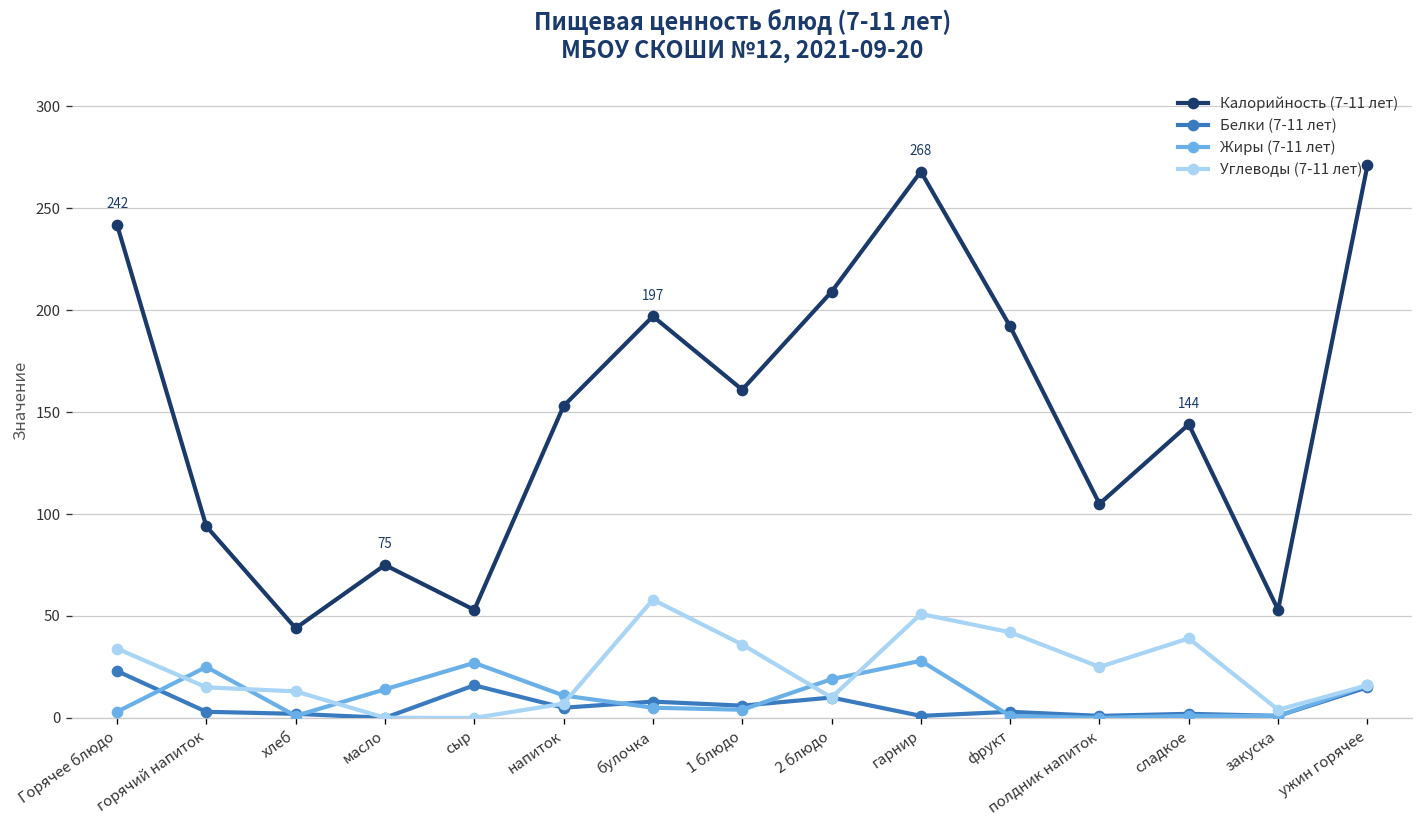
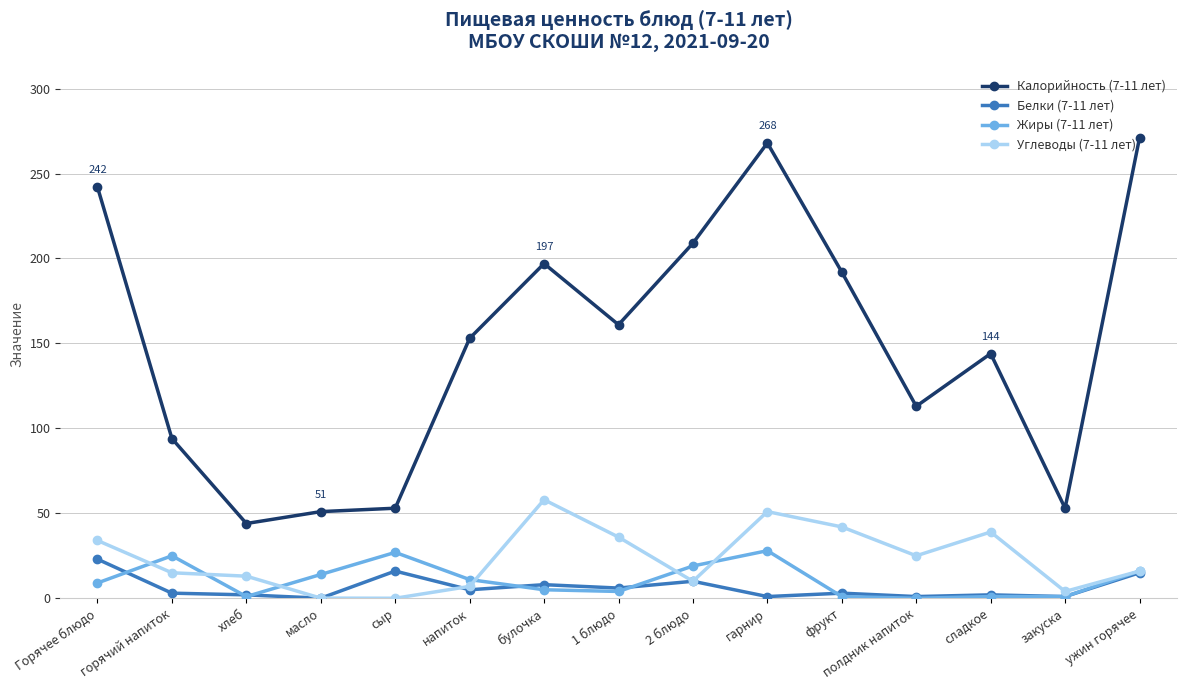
Жиры (7-11 лет), Горячее блюдо: 3 -> 9
Калорийность (7-11 лет), масло: 75 -> 51
Калорийность (7-11 лет), полдник напиток: 105 -> 113
